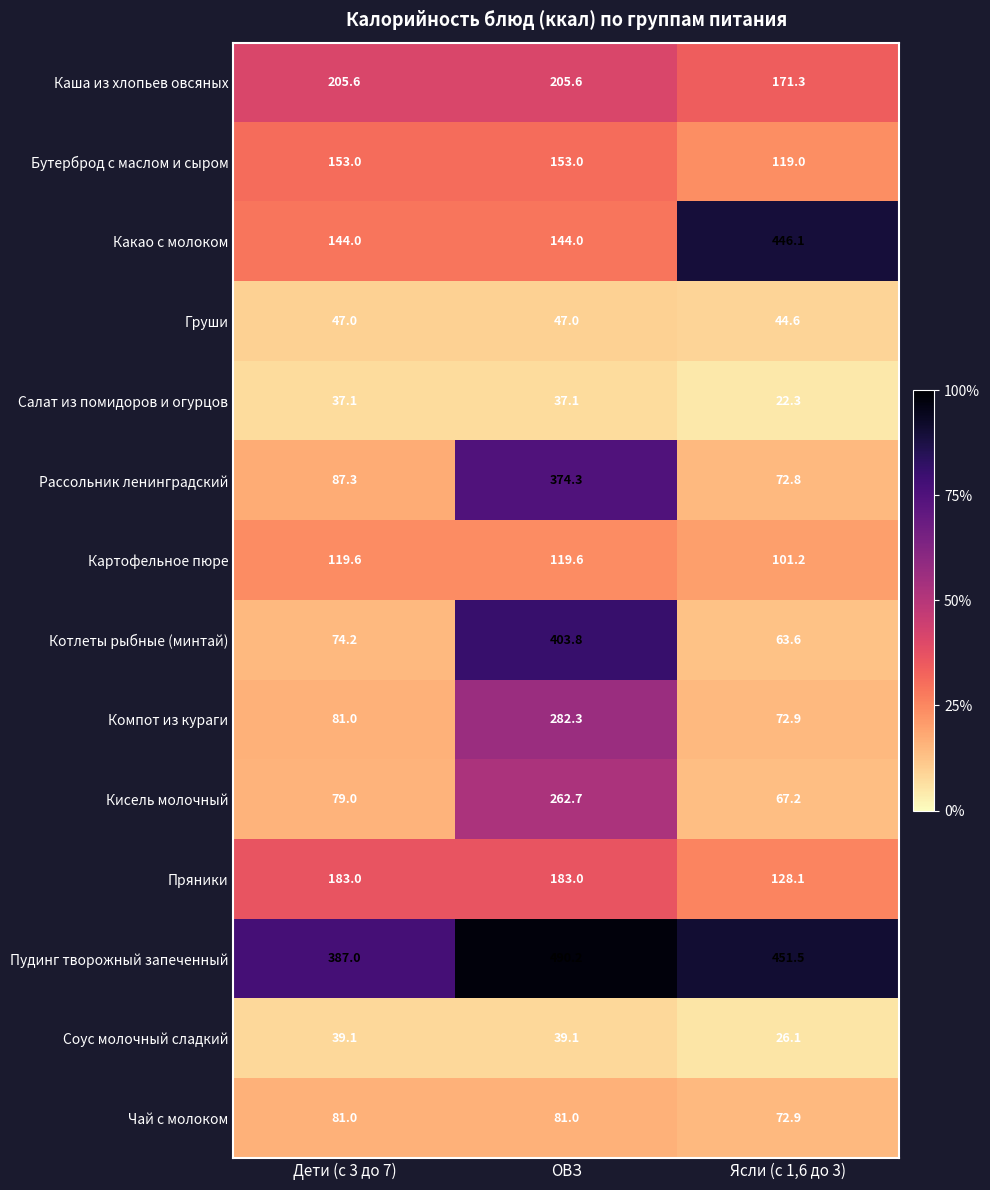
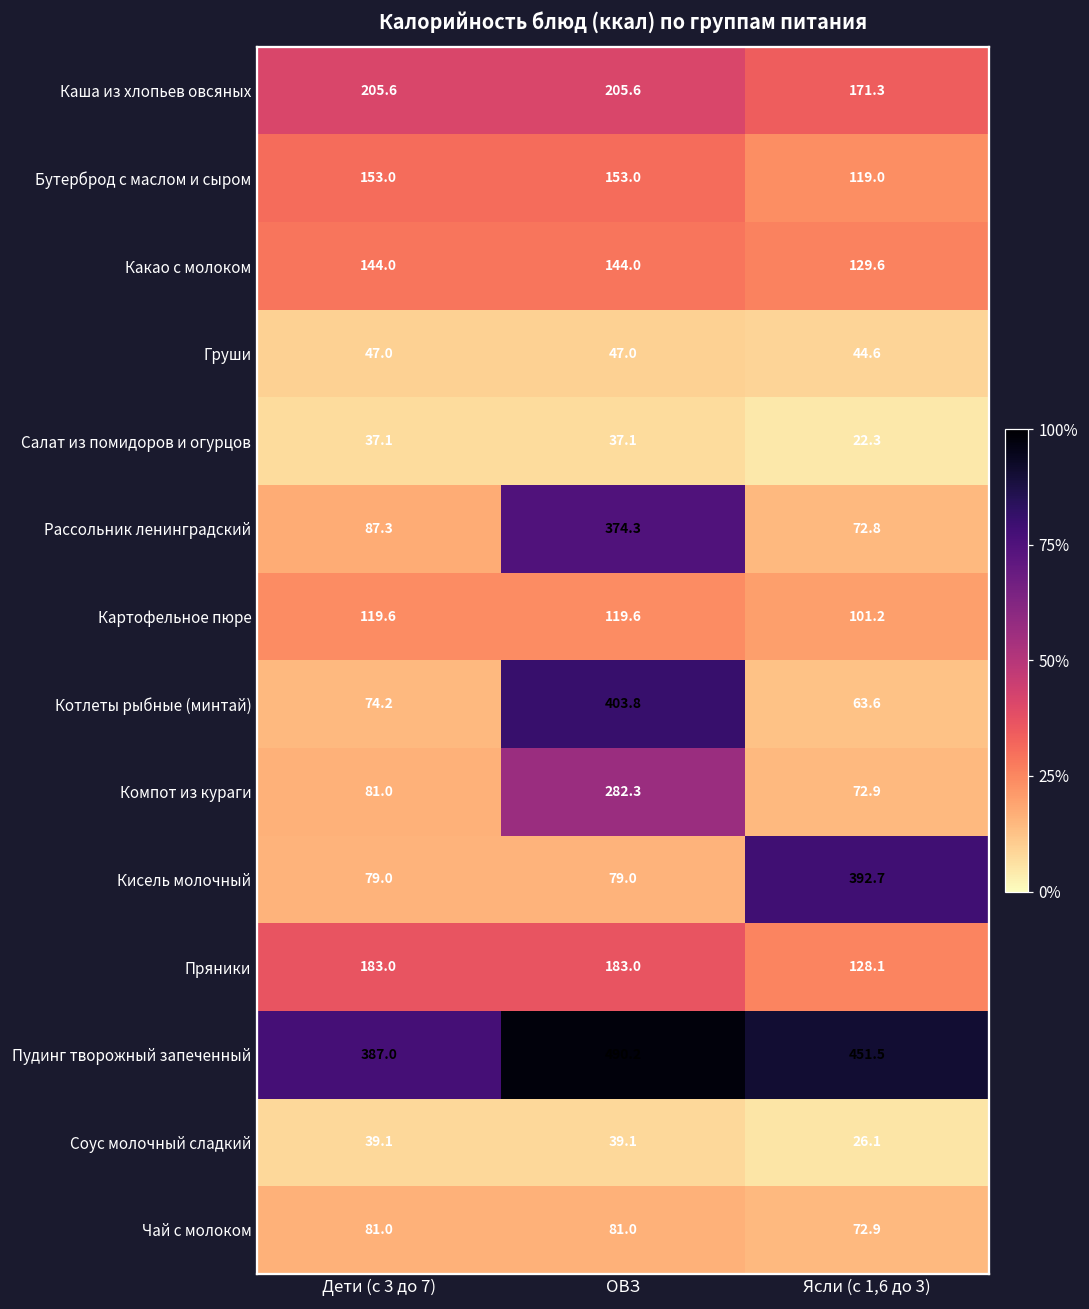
Какао с молоком, Ясли (с 1,6 до 3): 446.1 -> 129.6
Кисель молочный, ОВЗ: 262.7 -> 79.0
Кисель молочный, Ясли (с 1,6 до 3): 67.2 -> 392.7
